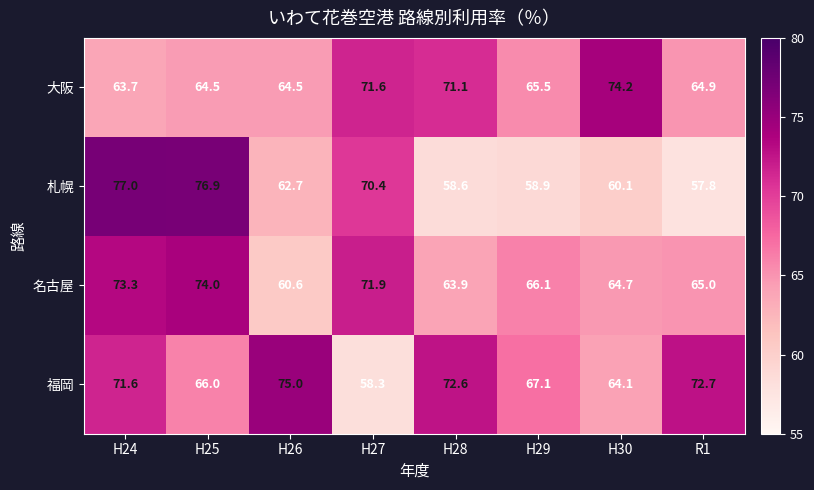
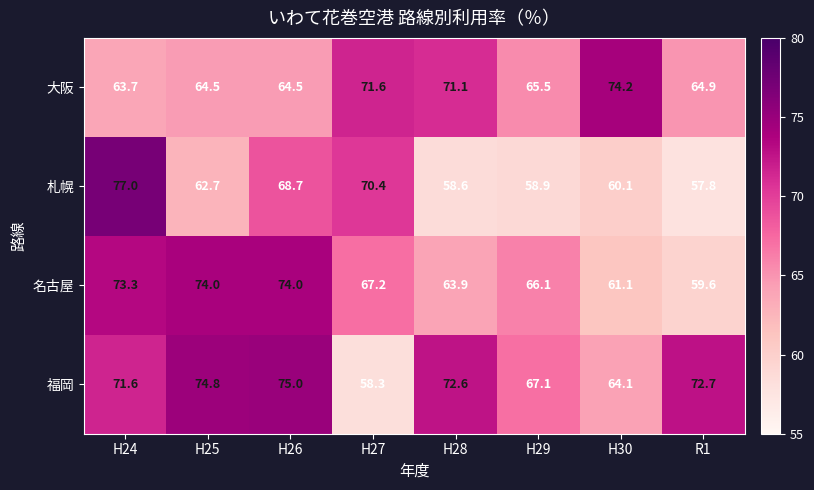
札幌, H25: 76.9 -> 62.7
札幌, H26: 62.7 -> 68.7
名古屋, H26: 60.6 -> 74.0
名古屋, H27: 71.9 -> 67.2
名古屋, H30: 64.7 -> 61.1
名古屋, R1: 65.0 -> 59.6
福岡, H25: 66.0 -> 74.8
